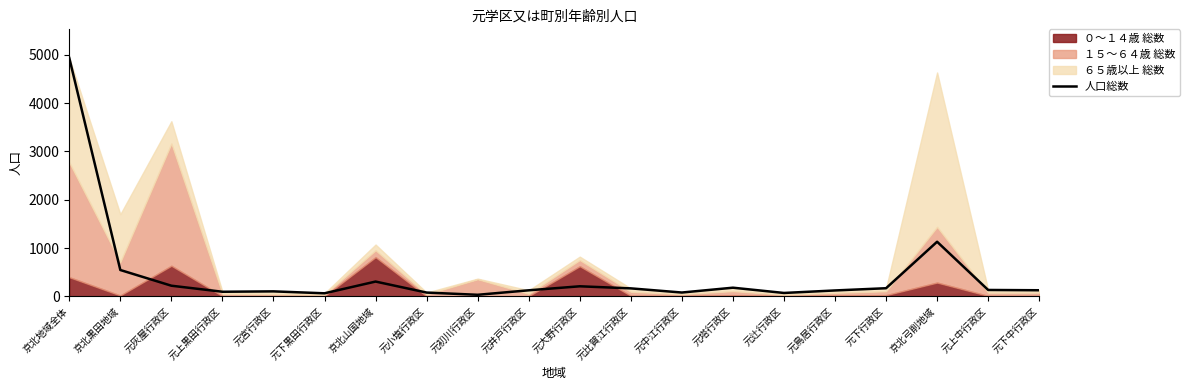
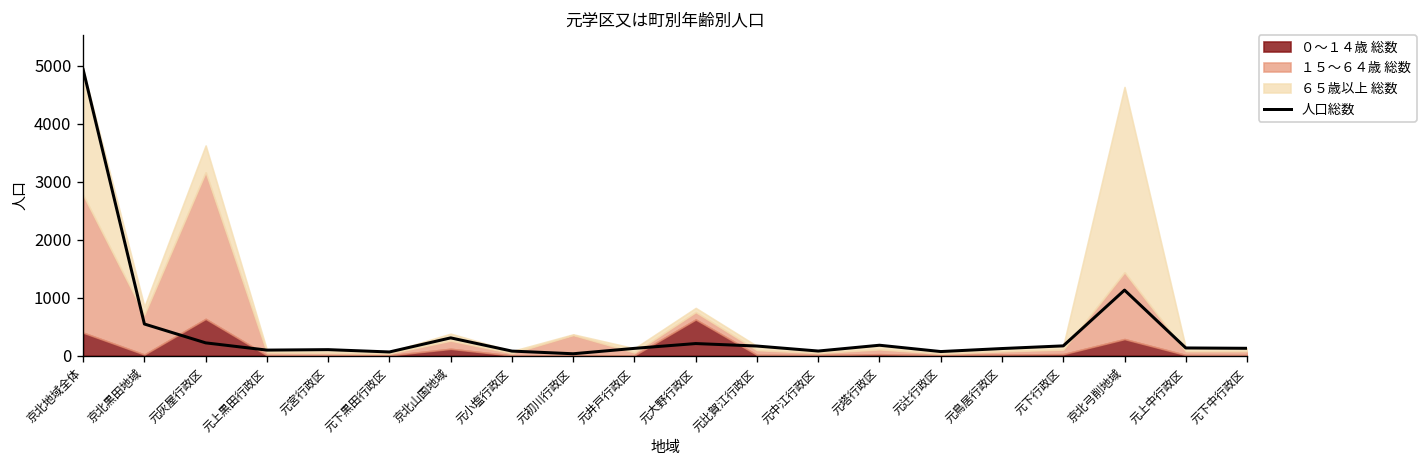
６５歳以上 総数, 京北黒田地域: 1000 -> 100
０～１４歳 総数, 京北山国地域: 800 -> 100
